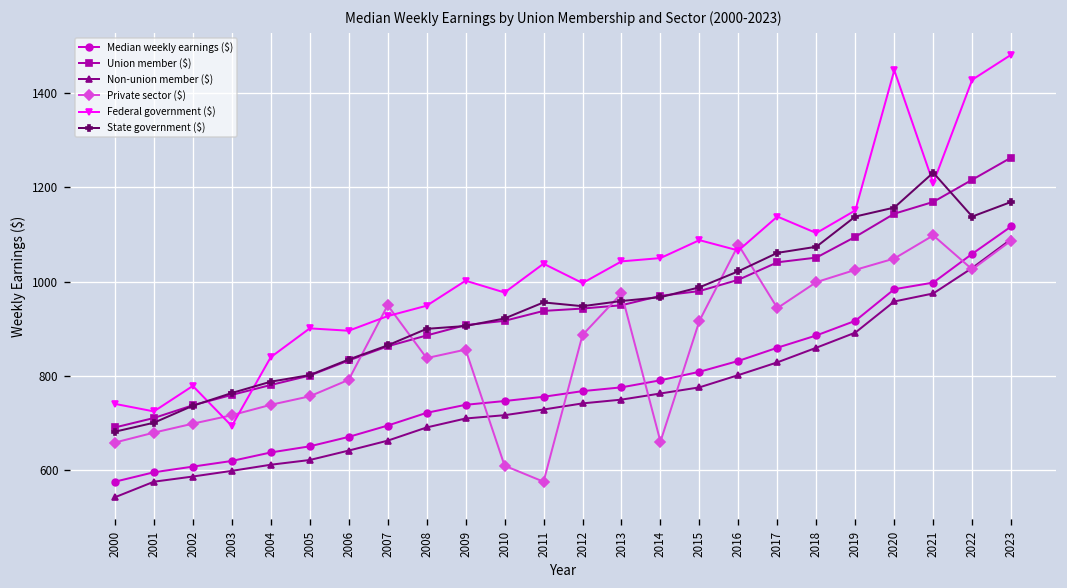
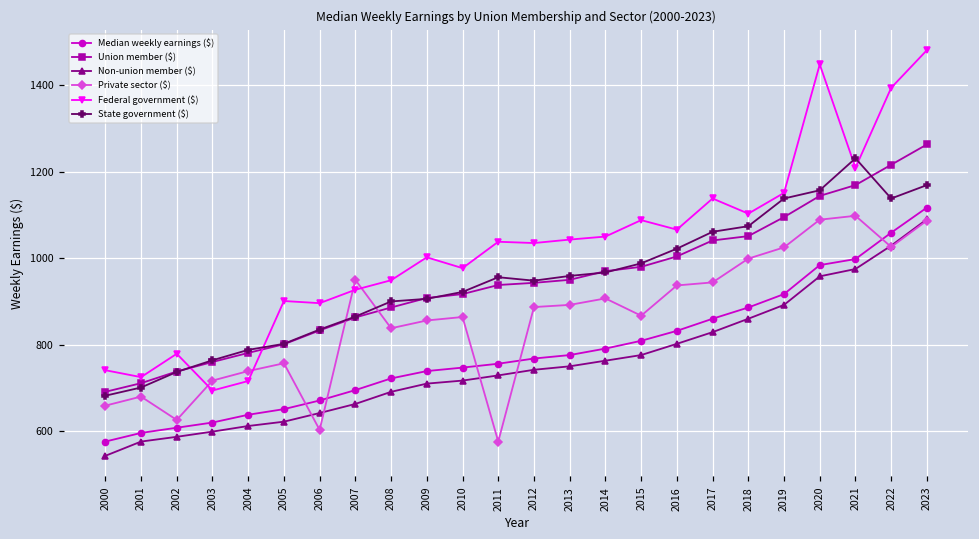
Private sector ($), 2002: 700 -> 630
Federal government ($), 2004: 840 -> 720
Private sector ($), 2006: 790 -> 600
Private sector ($), 2010: 610 -> 860
Federal government ($), 2012: 1000 -> 1040
Private sector ($), 2013: 980 -> 890
Private sector ($), 2014: 660 -> 910
Private sector ($), 2015: 920 -> 870
Private sector ($), 2016: 1080 -> 940
Private sector ($), 2020: 1050 -> 1090
Federal government ($), 2022: 1430 -> 1390
